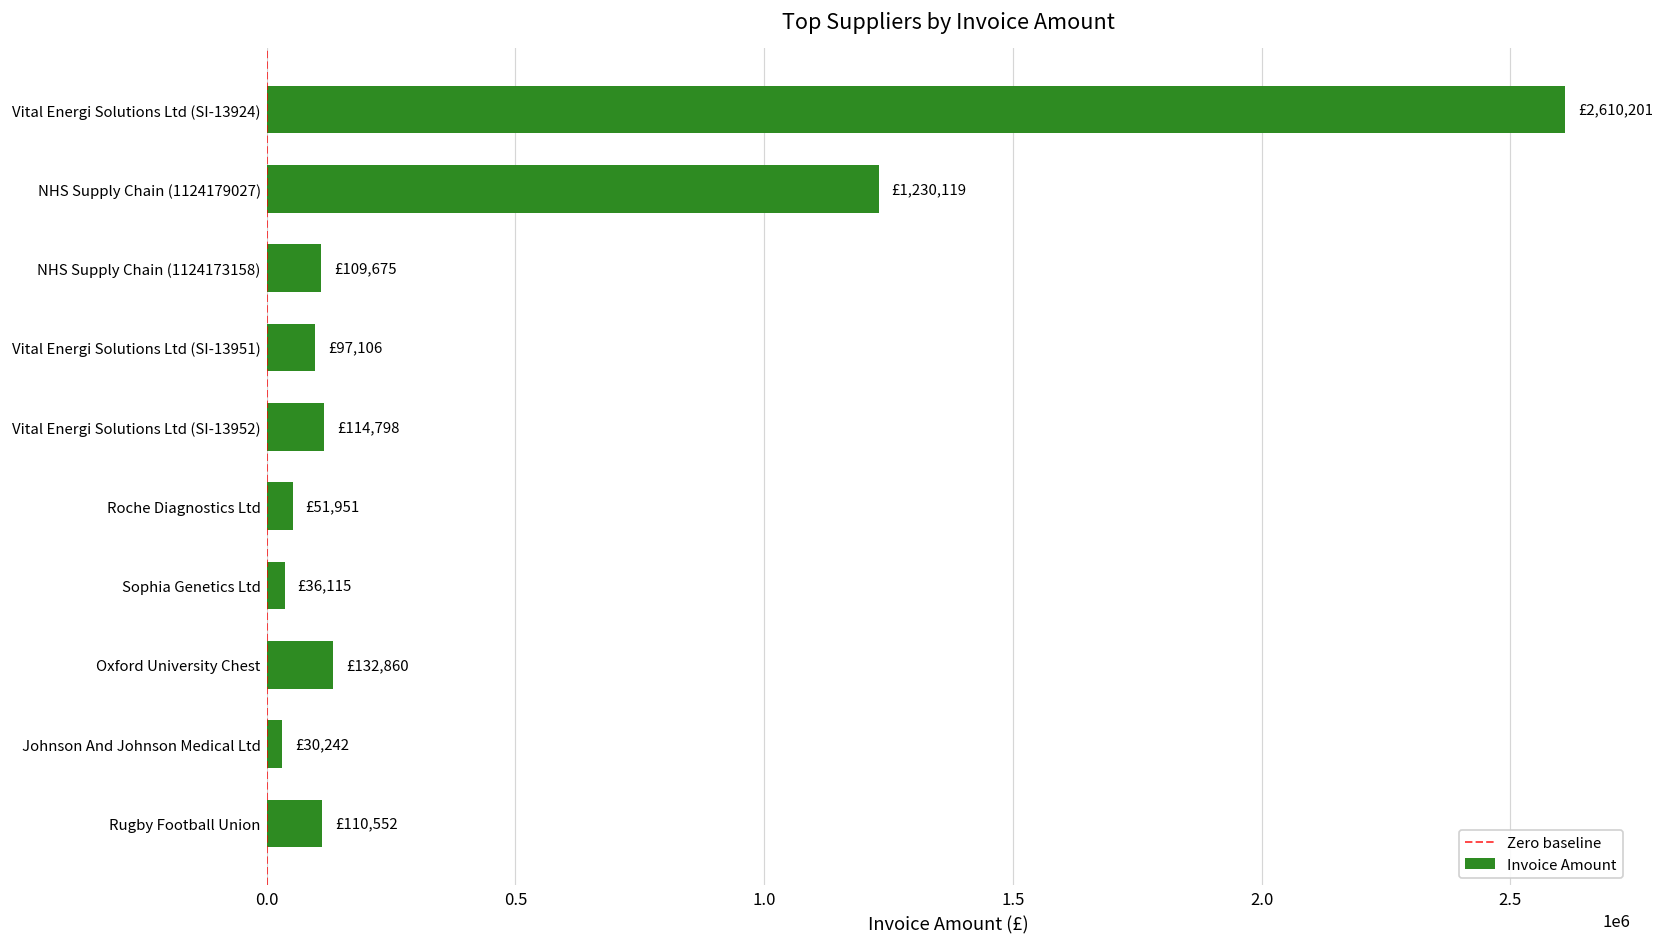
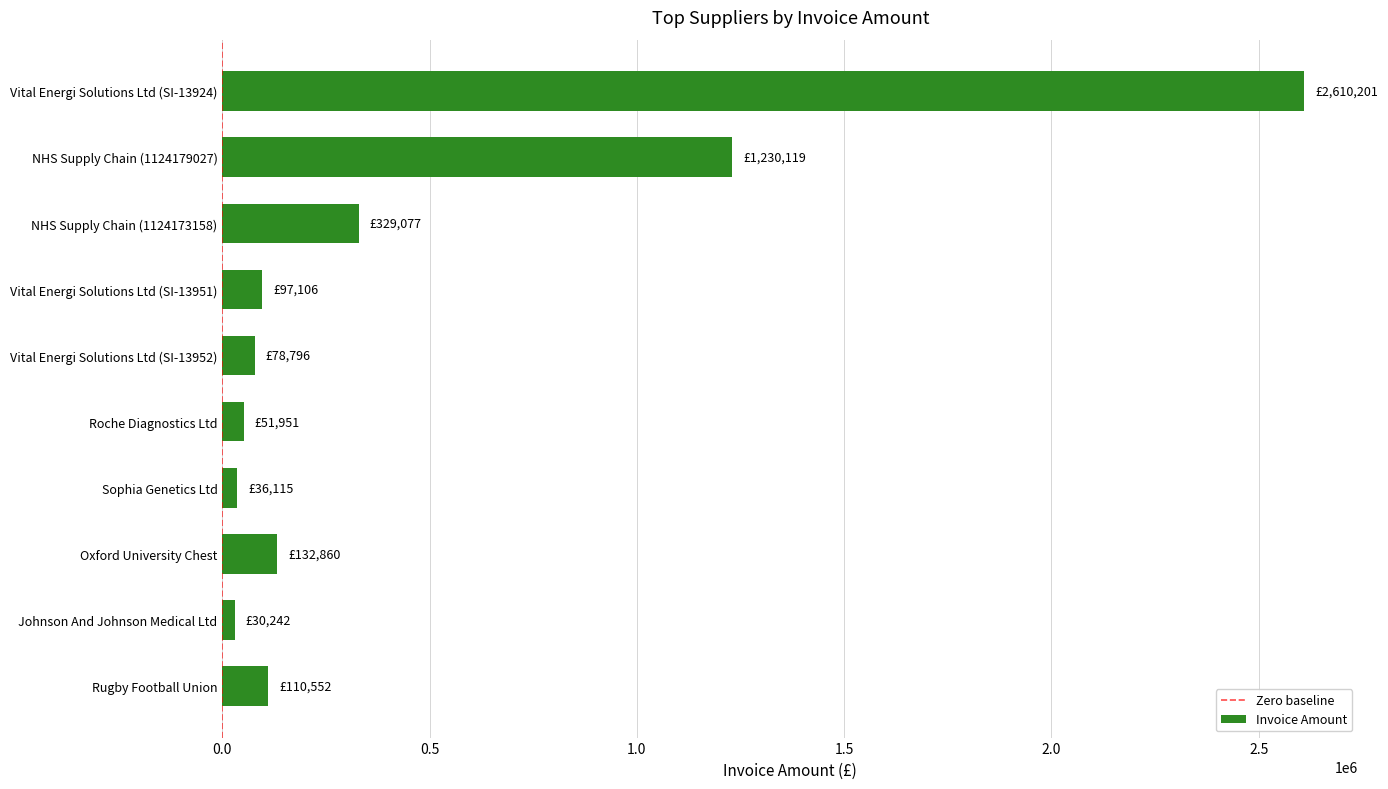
NHS Supply Chain (1124173158): £109,675 -> £329,077
Vital Energi Solutions Ltd (SI-13952): £114,798 -> £78,796
